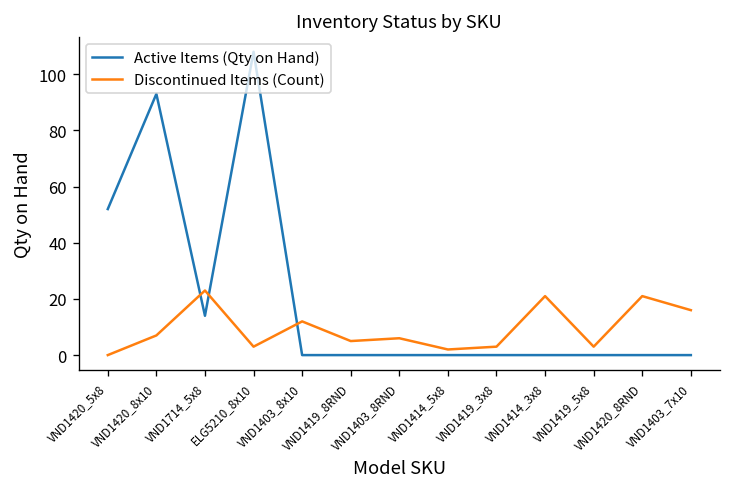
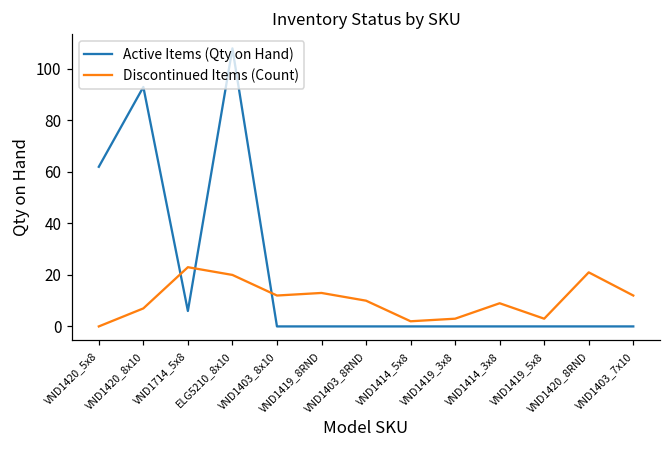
Active Items (Qty on Hand), VND1420_5x8: 52 -> 62
Active Items (Qty on Hand), VND1714_5x8: 14 -> 6
Discontinued Items (Count), ELG5210_8x10: 3 -> 20
Discontinued Items (Count), VND1419_8RND: 5 -> 13
Discontinued Items (Count), VND1403_8RND: 6 -> 10
Discontinued Items (Count), VND1414_3x8: 21 -> 9
Discontinued Items (Count), VND1403_7x10: 16 -> 12
